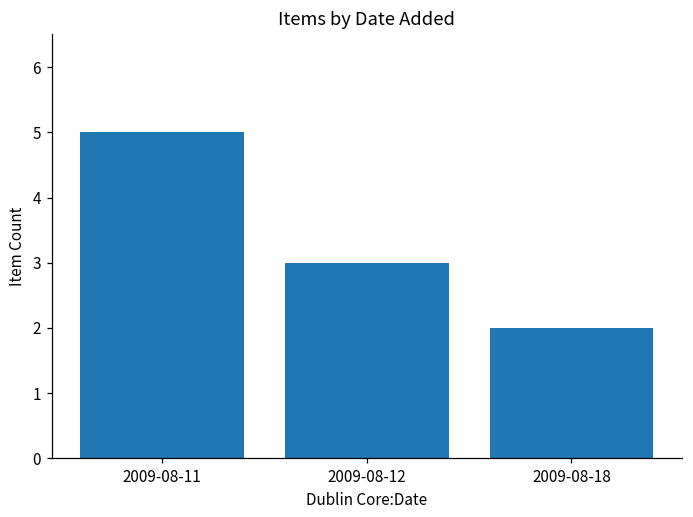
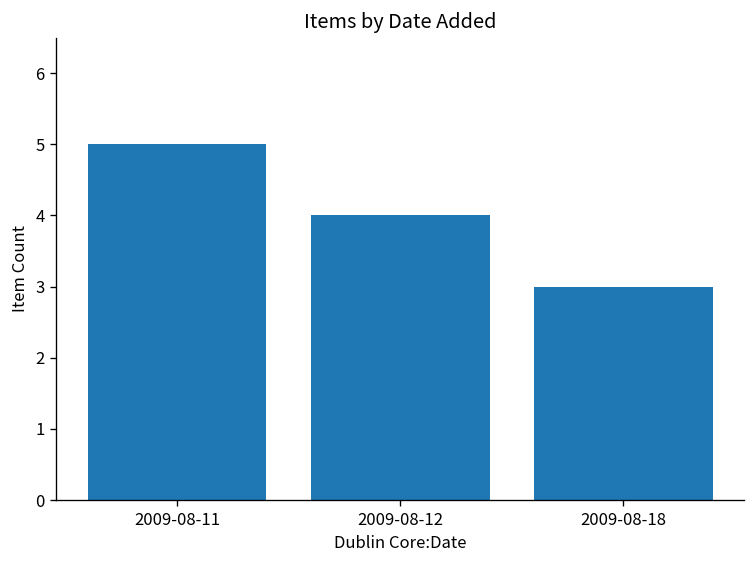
2009-08-12: 3 -> 4
2009-08-18: 2 -> 3
